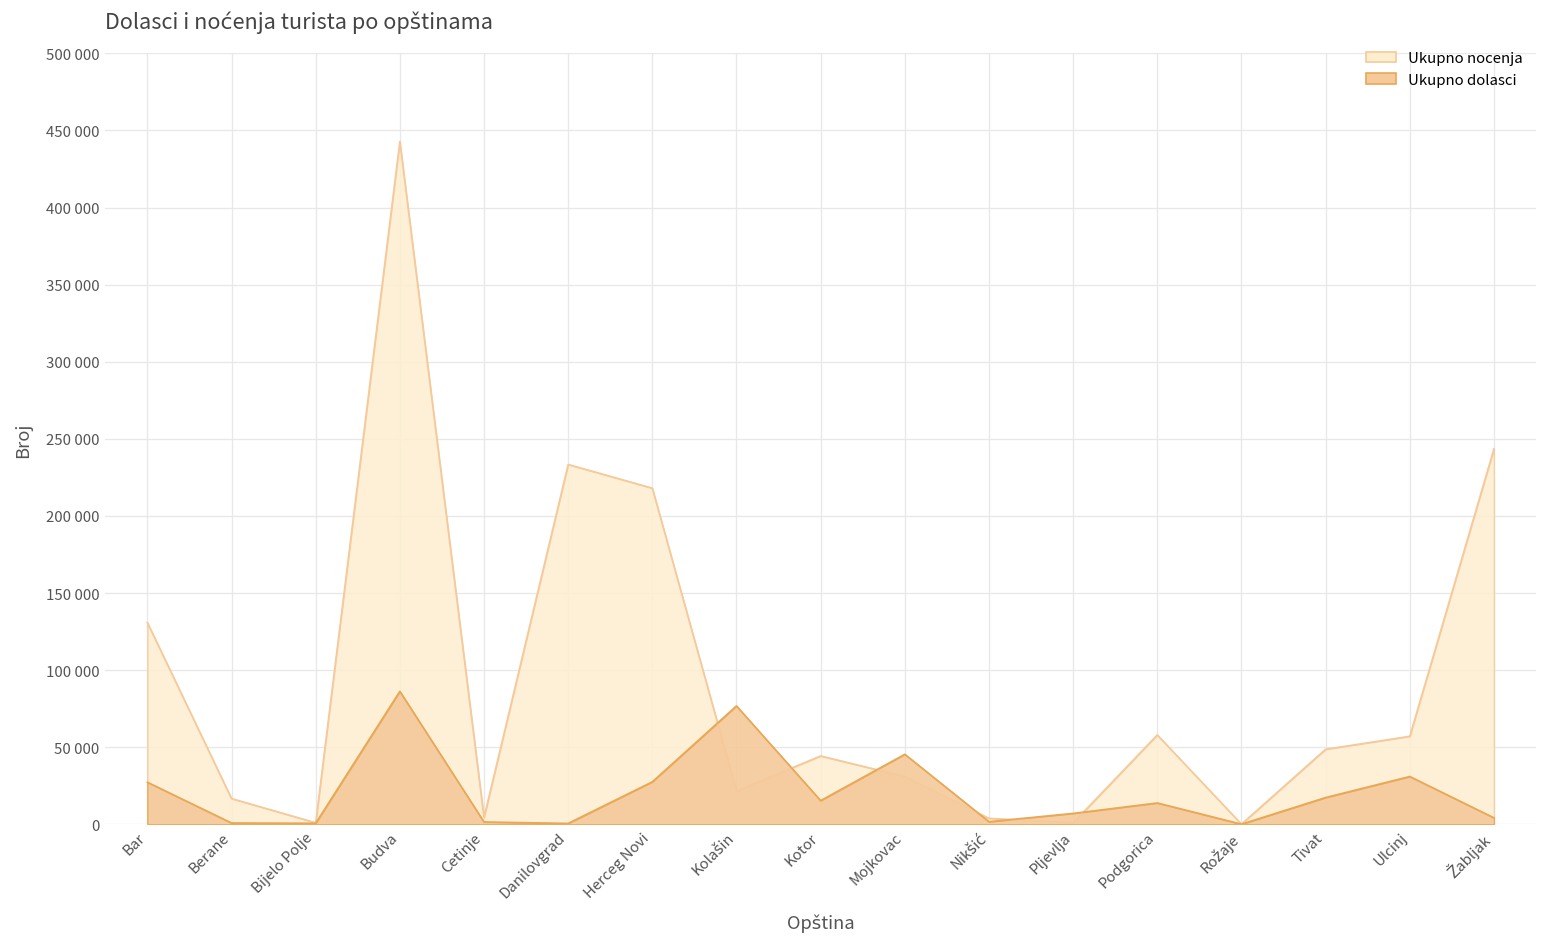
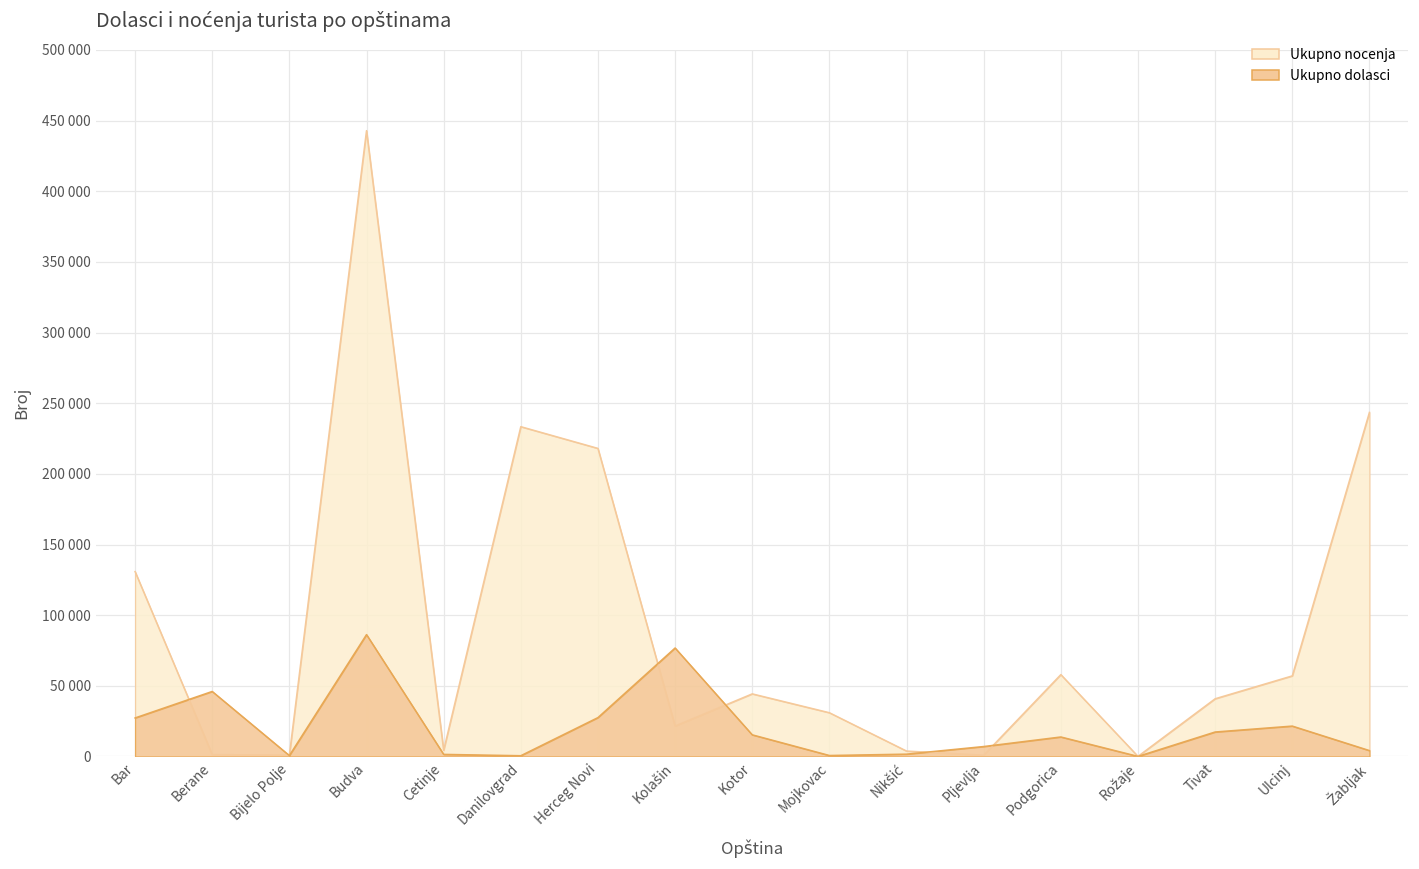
Ukupno nocenja, Berane: 17000 -> 1000
Ukupno dolasci, Berane: 1000 -> 46000
Ukupno dolasci, Mojkovac: 45000 -> 1000
Ukupno nocenja, Tivat: 49000 -> 41000
Ukupno dolasci, Ulcinj: 31000 -> 22000
